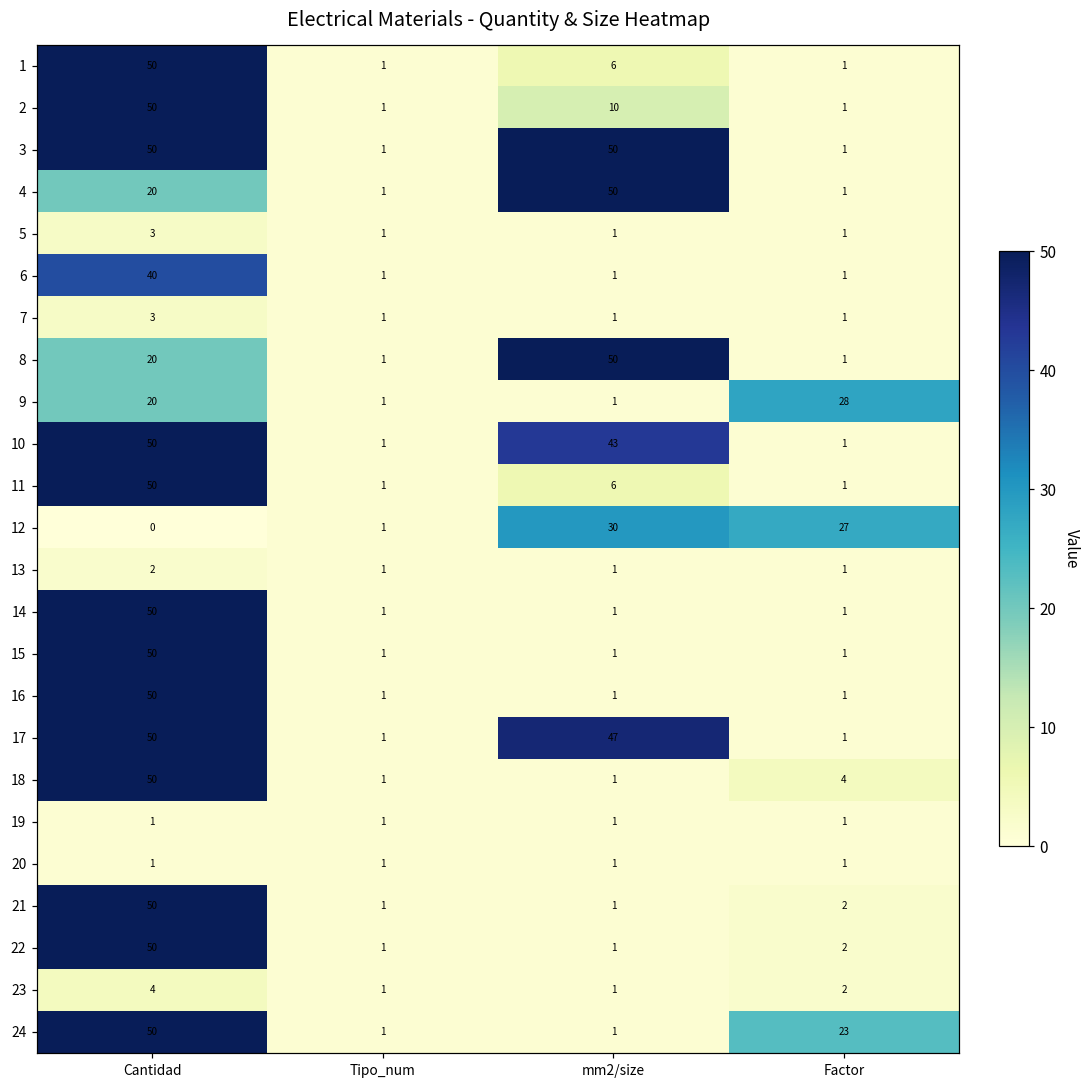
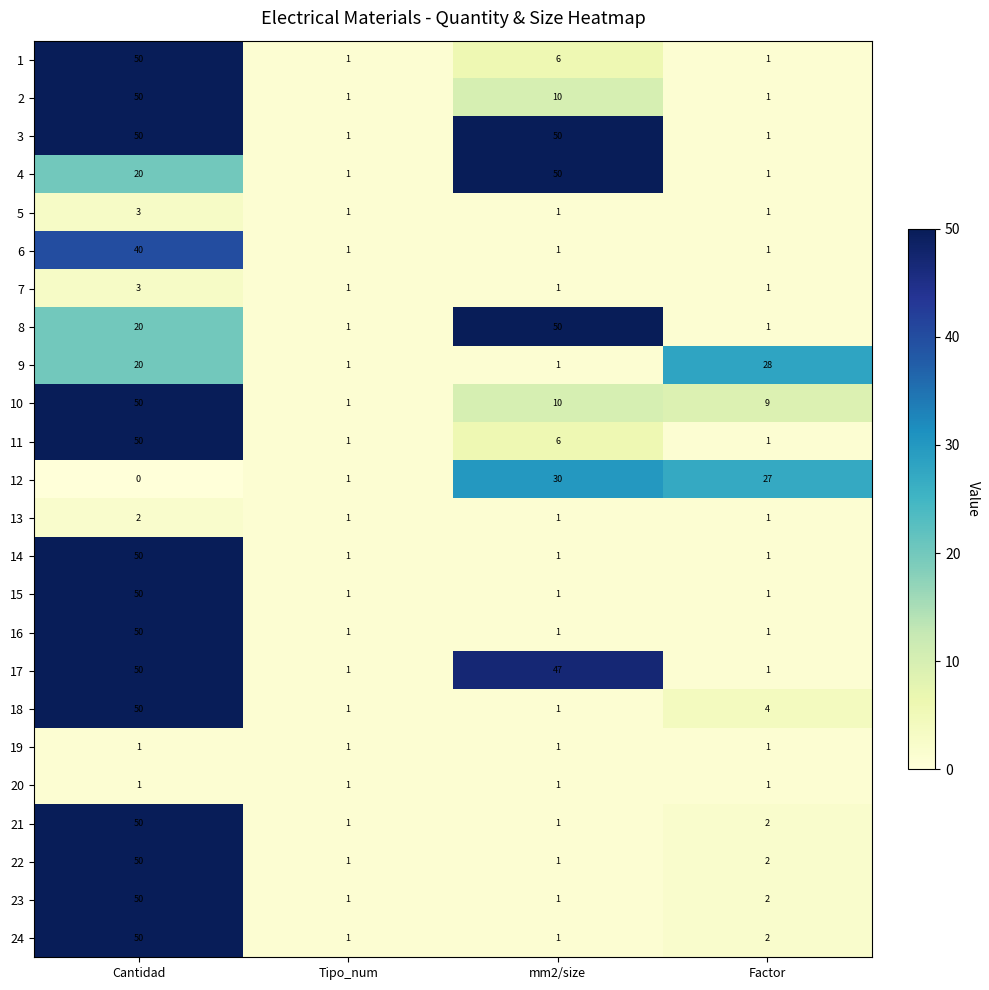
10, mm2/size: 43 -> 10
10, Factor: 1 -> 9
23, Cantidad: 4 -> 50
24, Factor: 23 -> 2
